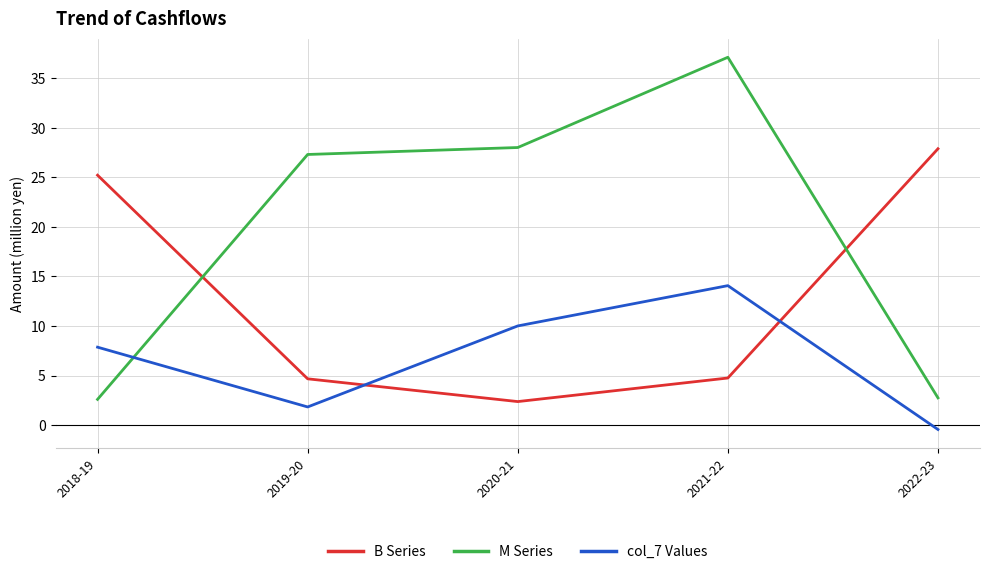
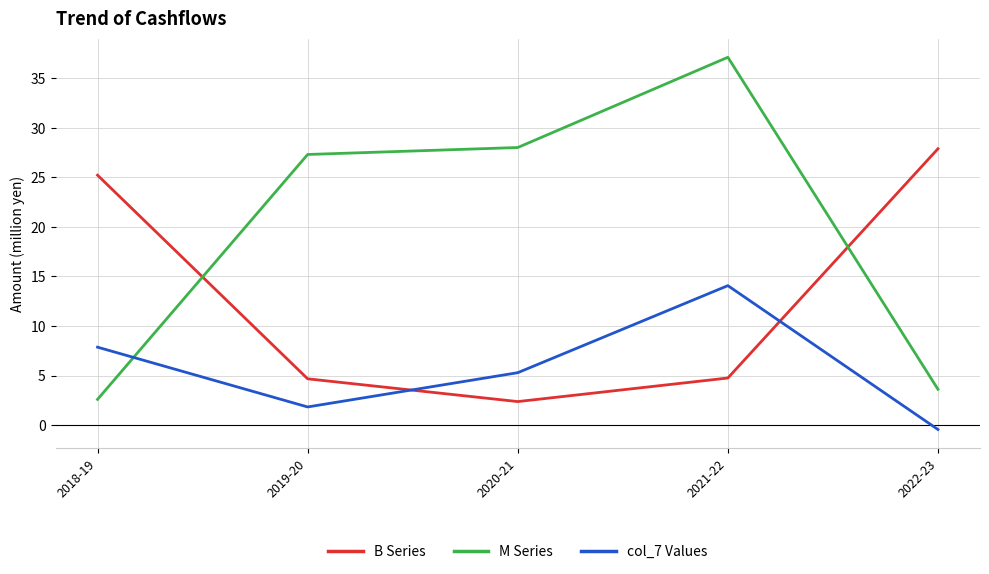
col_7 Values, 2020-21: 10 -> 5
M Series, 2022-23: 3 -> 4
